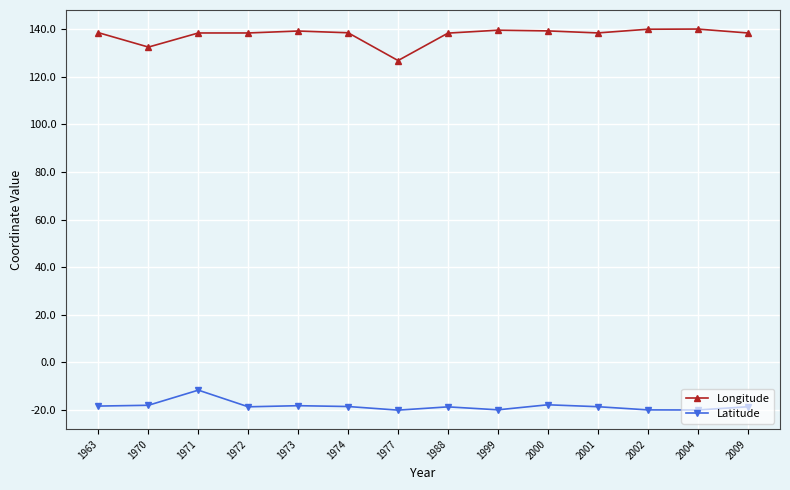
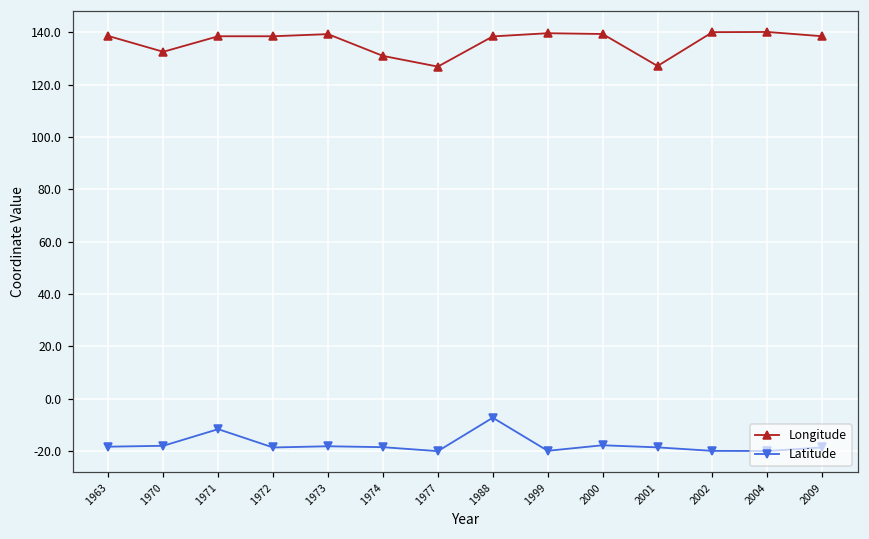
Longitude, 1974: 139 -> 131
Latitude, 1988: -19 -> -7
Longitude, 2001: 138 -> 127
